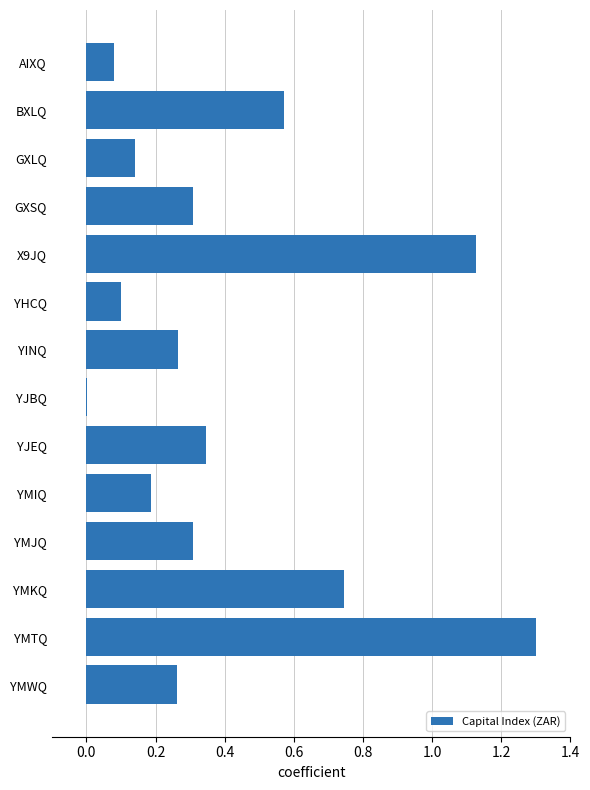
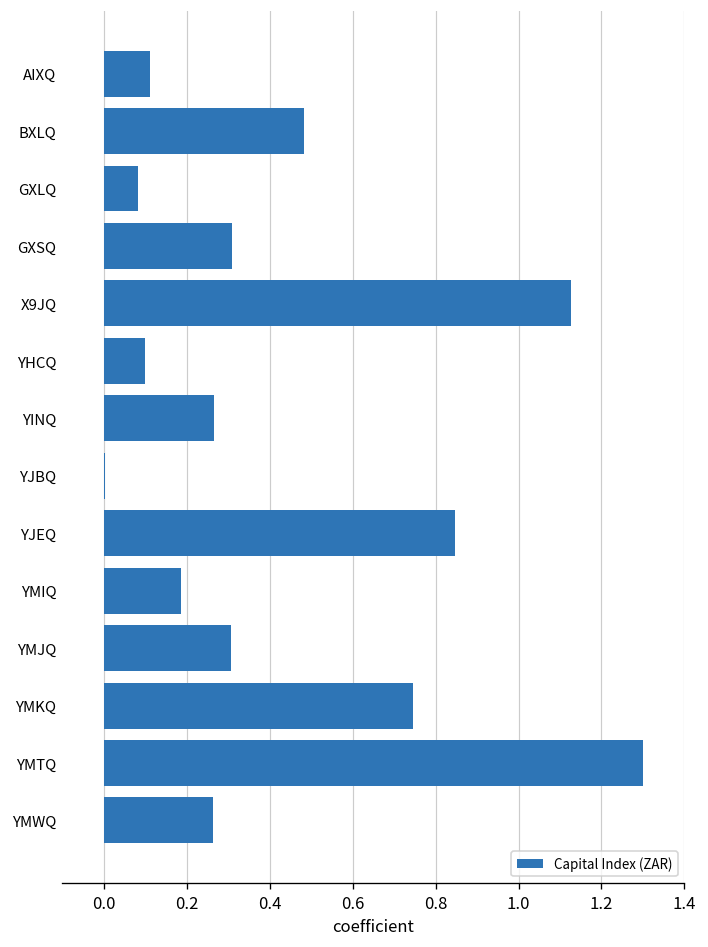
AIXQ: 0.08 -> 0.11
BXLQ: 0.57 -> 0.48
GXLQ: 0.14 -> 0.08
YJEQ: 0.35 -> 0.85
